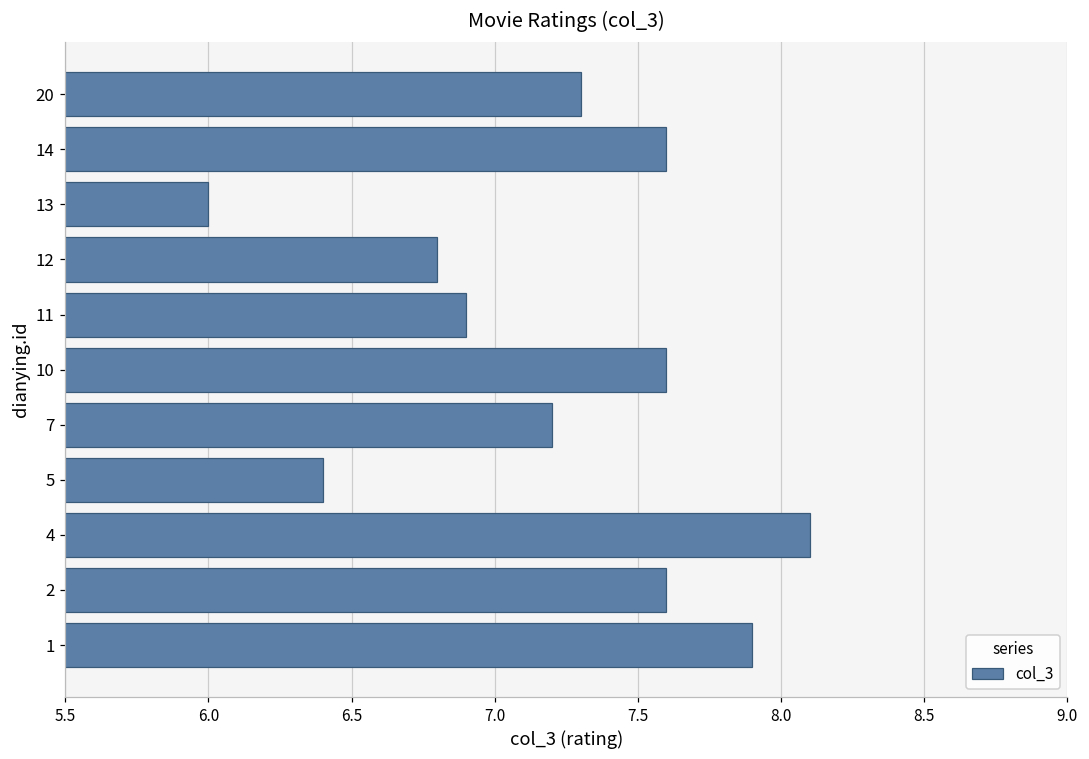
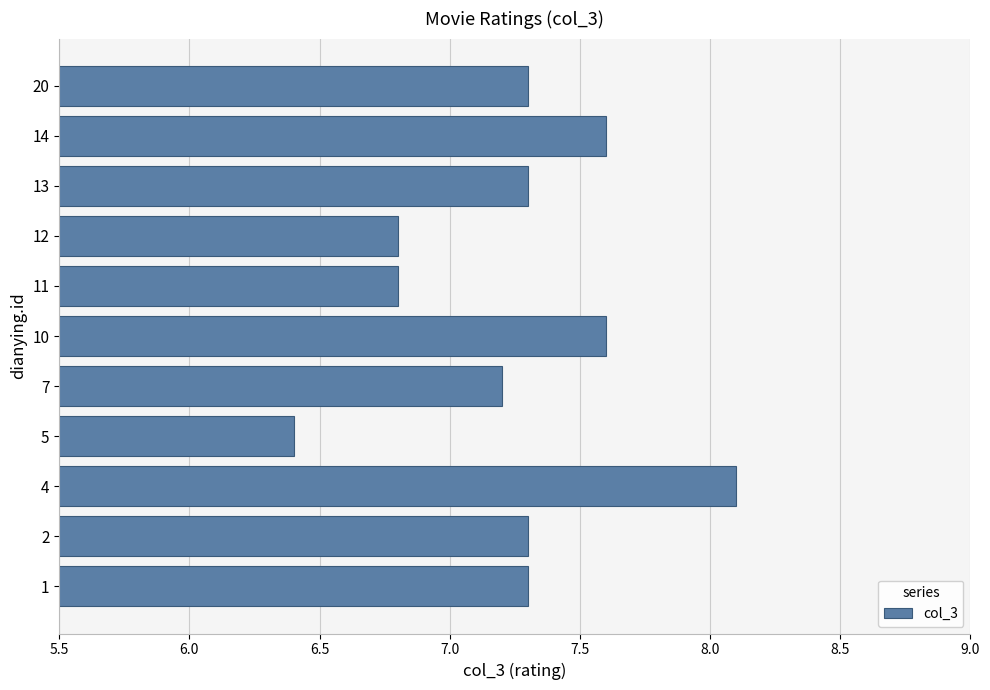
13: 6.0 -> 7.3
11: 6.9 -> 6.8
2: 7.6 -> 7.3
1: 7.9 -> 7.3
